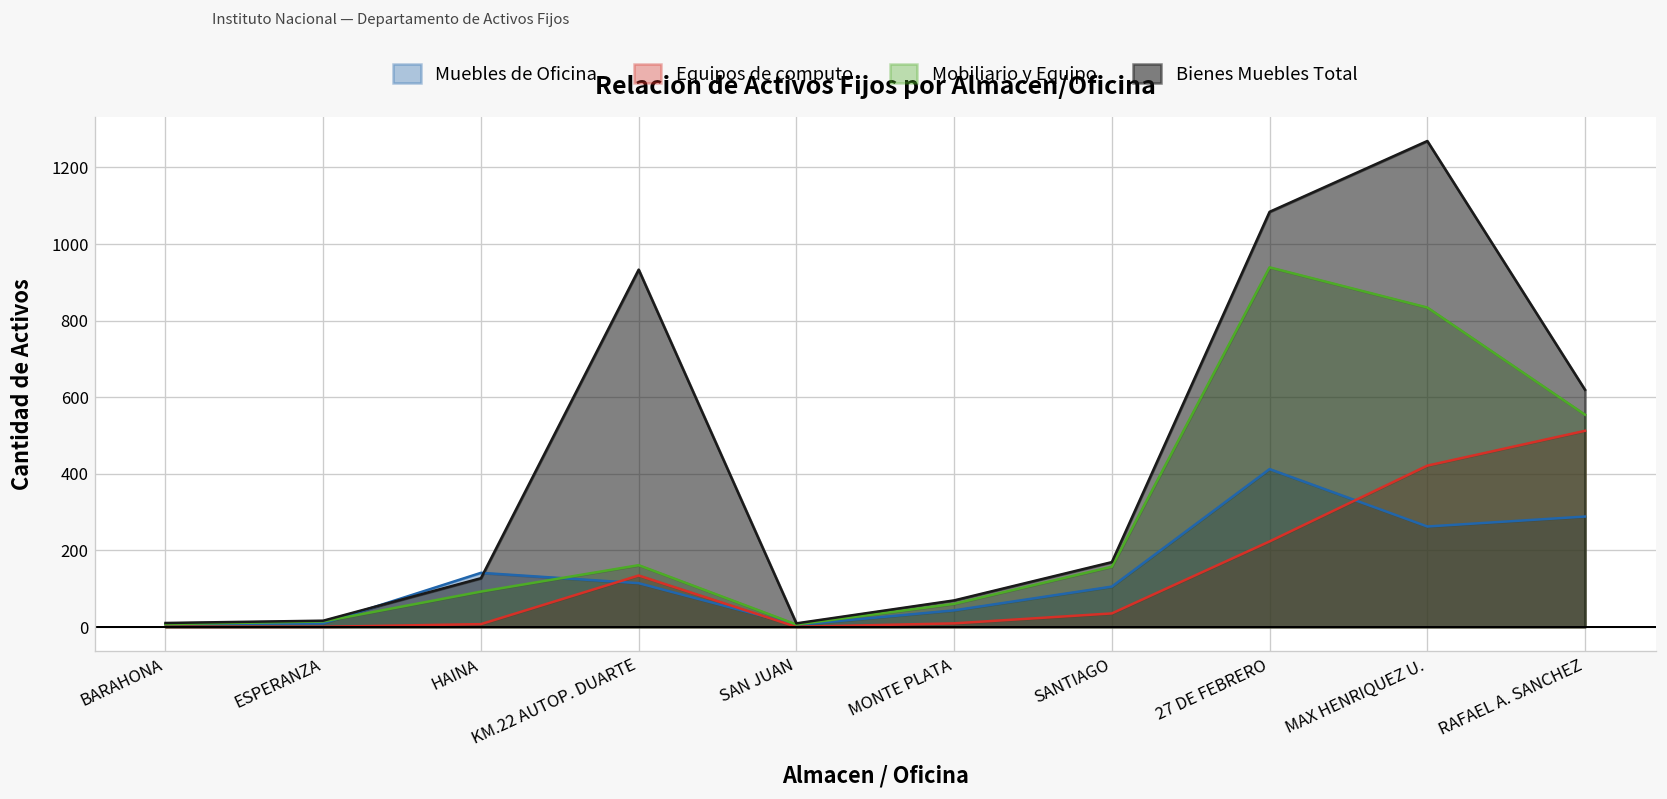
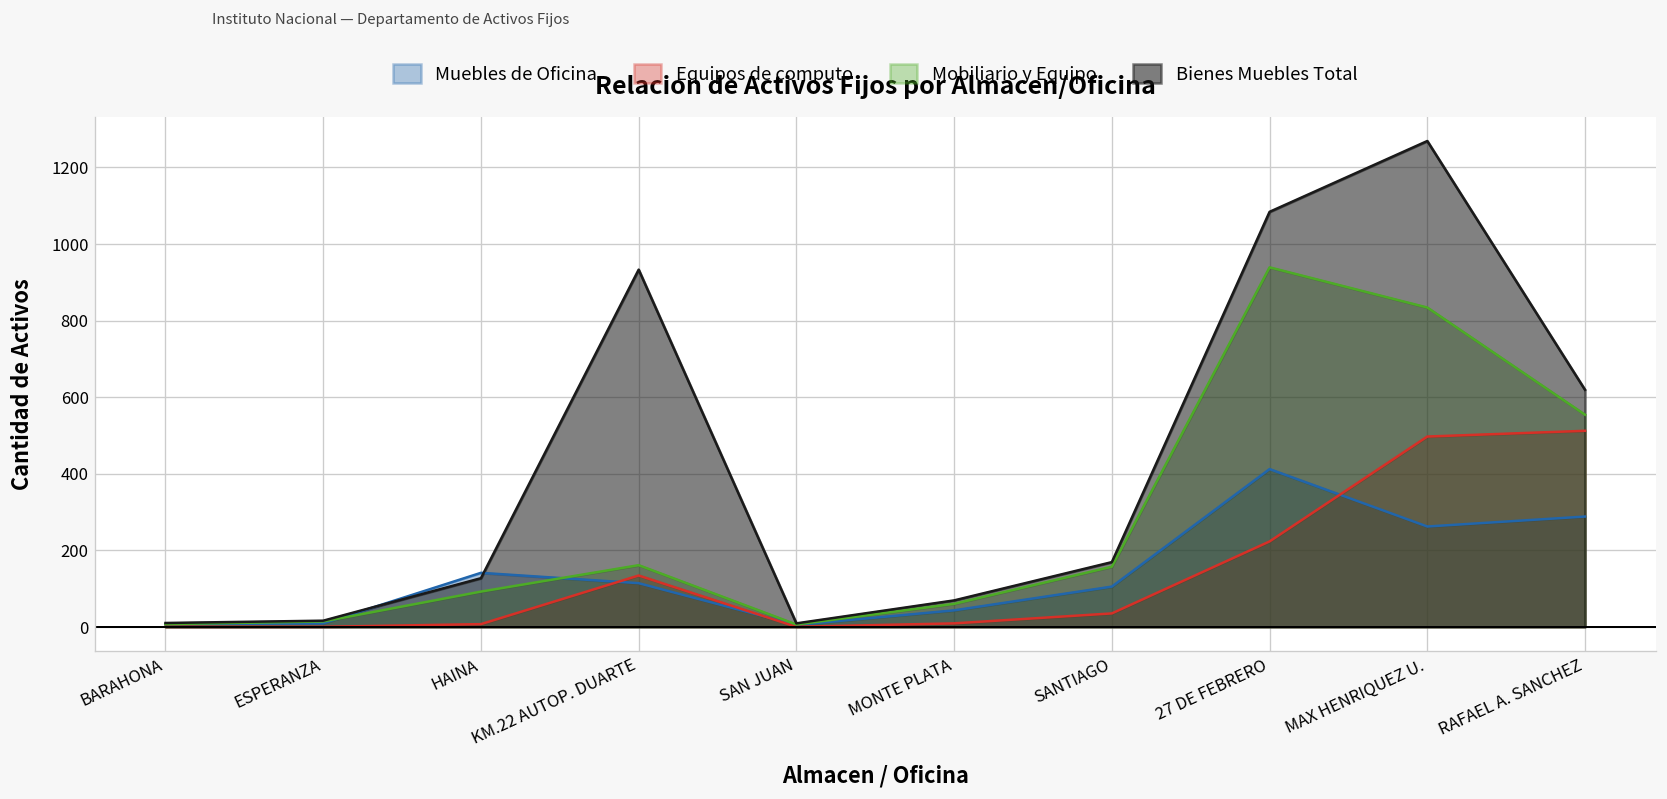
Equipos de computo, MAX HENRIQUEZ U.: 420 -> 500
